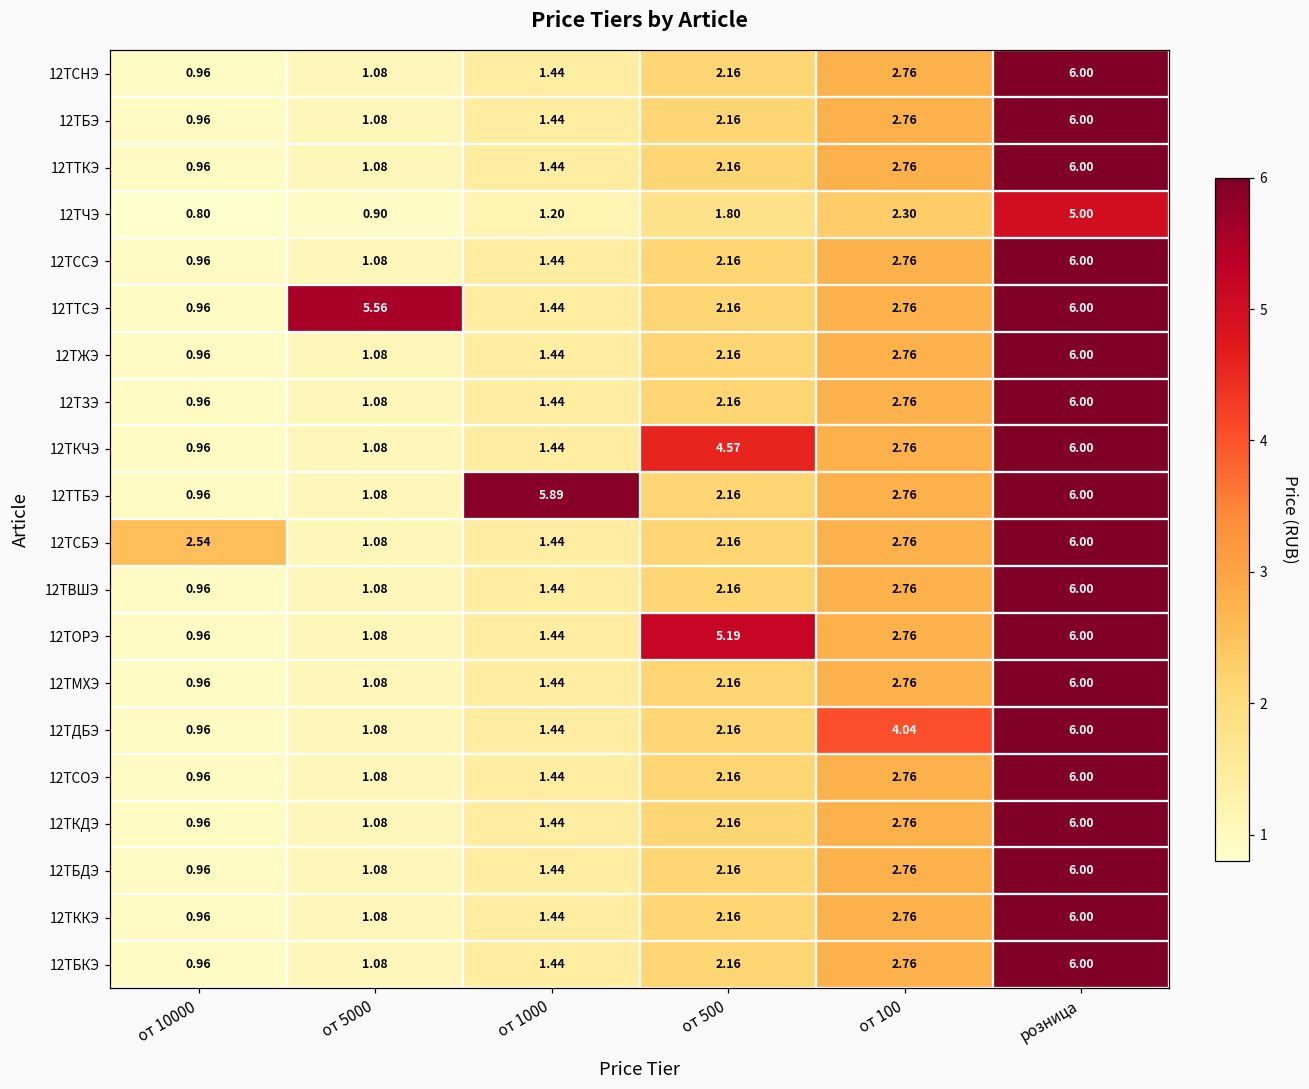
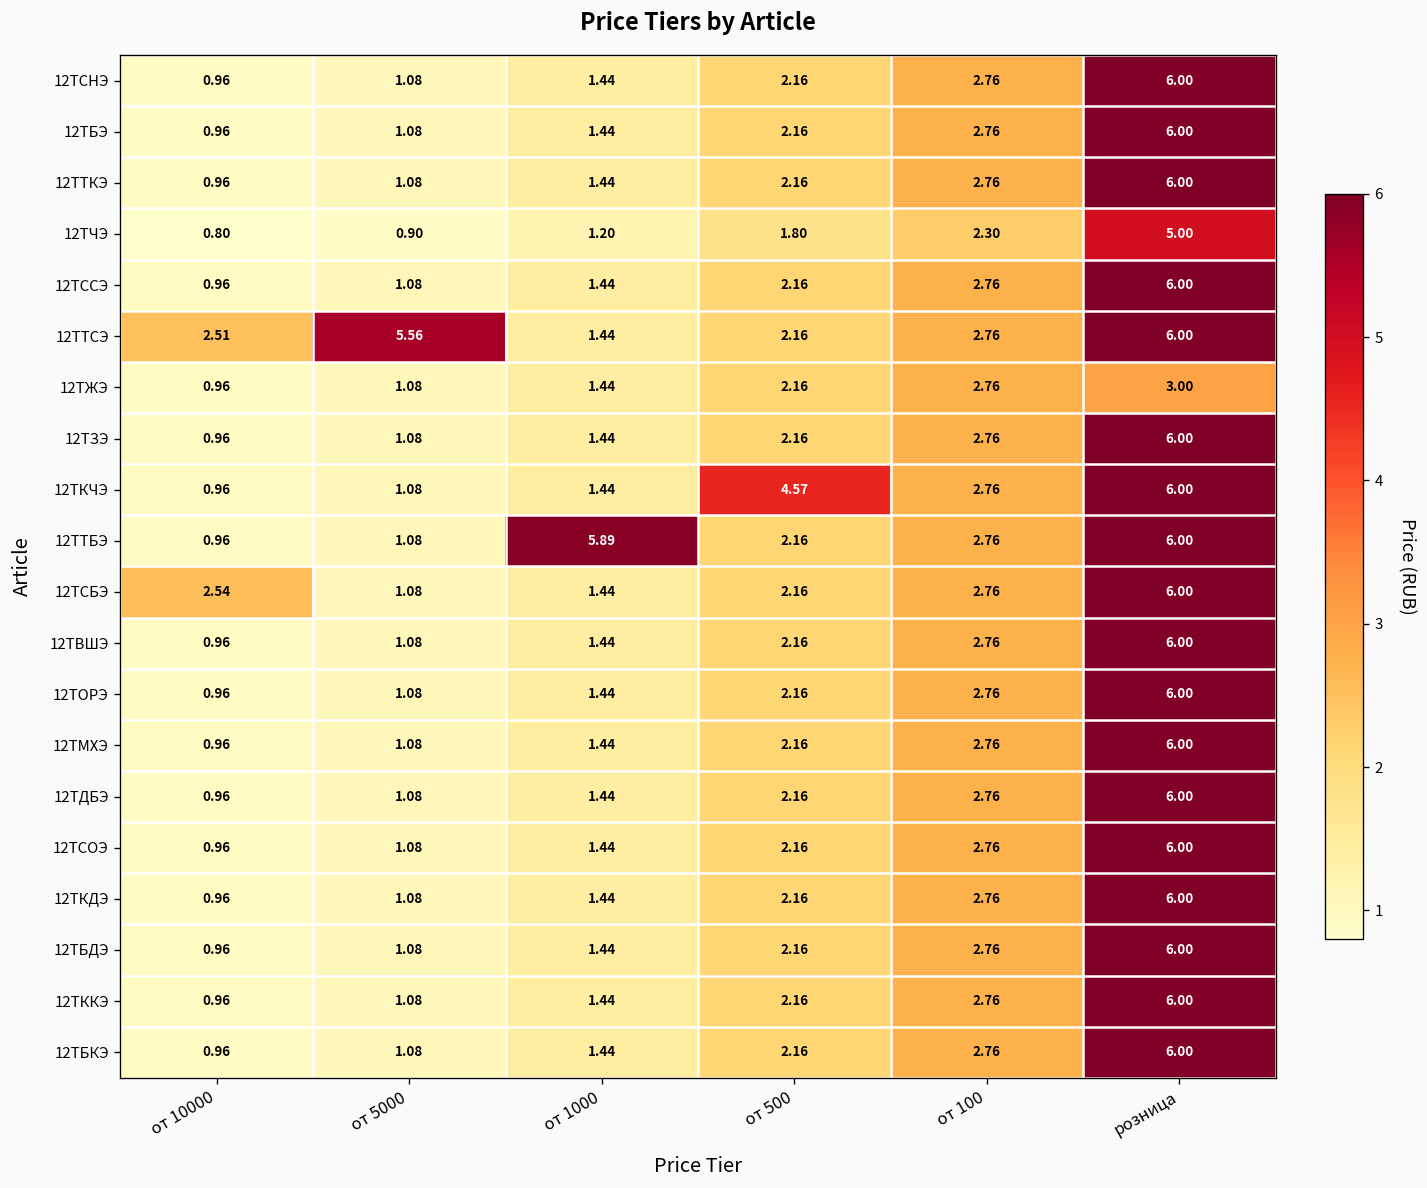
12ТТСЭ, от 10000: 0.96 -> 2.51
12ТЖЭ, розница: 6.00 -> 3.00
12ТОРЭ, от 500: 5.19 -> 2.16
12ТДБЭ, от 100: 4.04 -> 2.76
